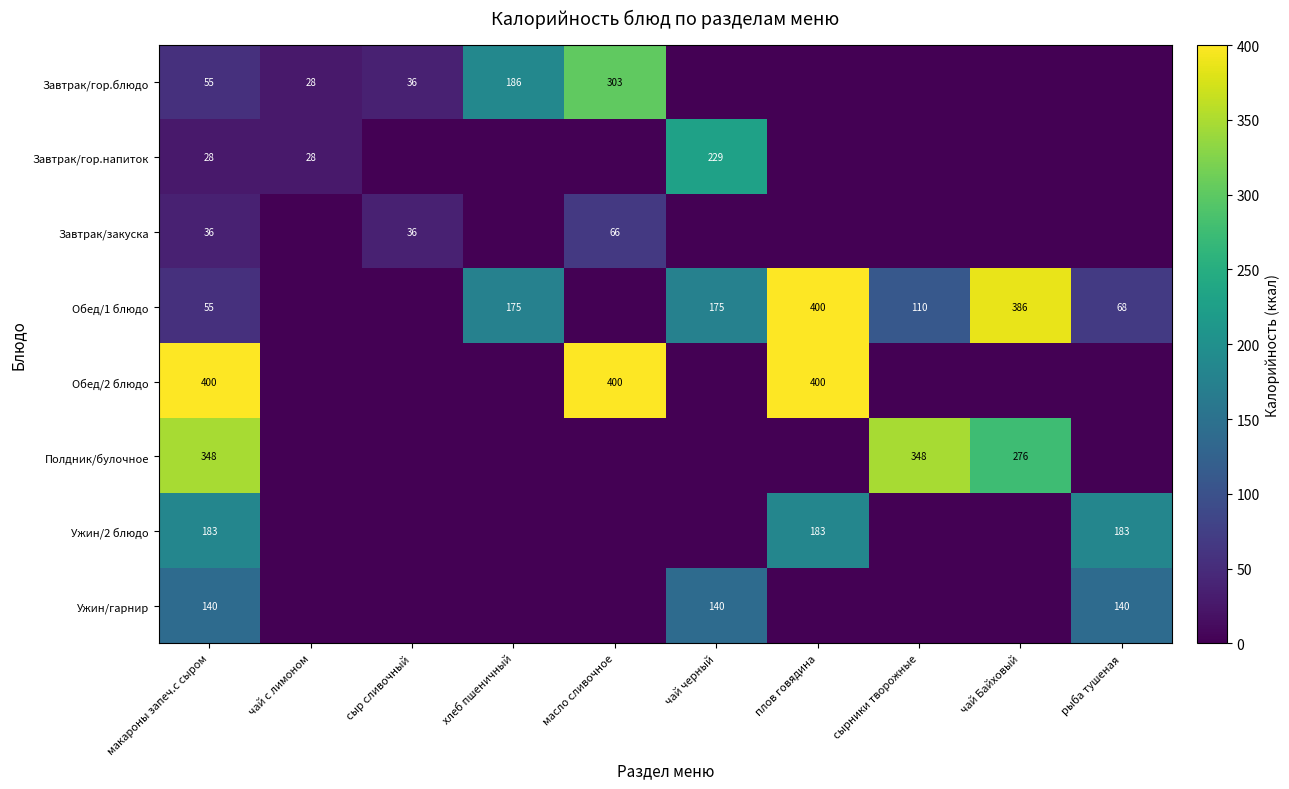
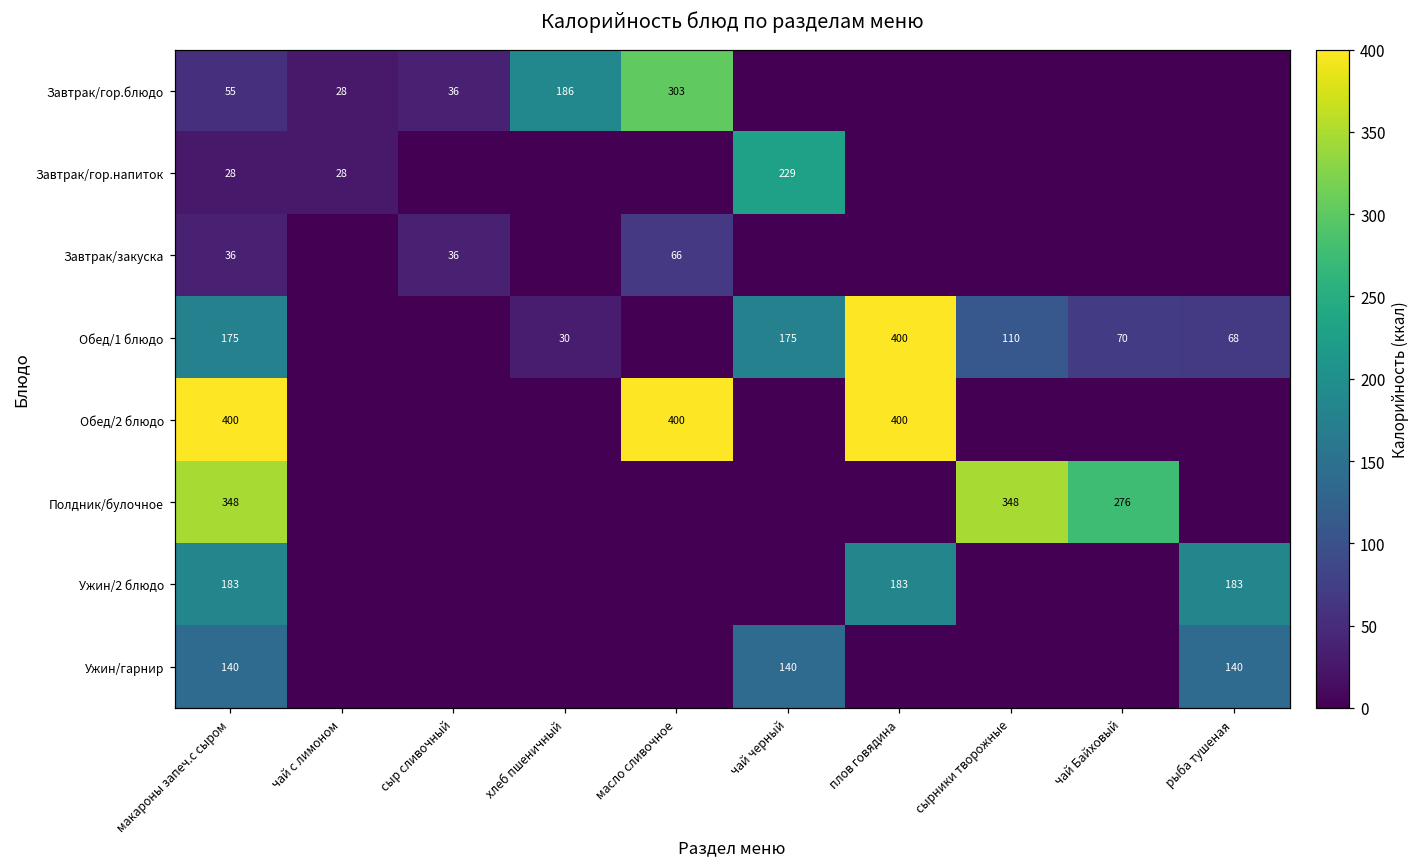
Обед/1 блюдо, макароны запеч.с сыром: 55 -> 175
Обед/1 блюдо, хлеб пшеничный: 175 -> 30
Обед/1 блюдо, чай Байховый: 386 -> 70
